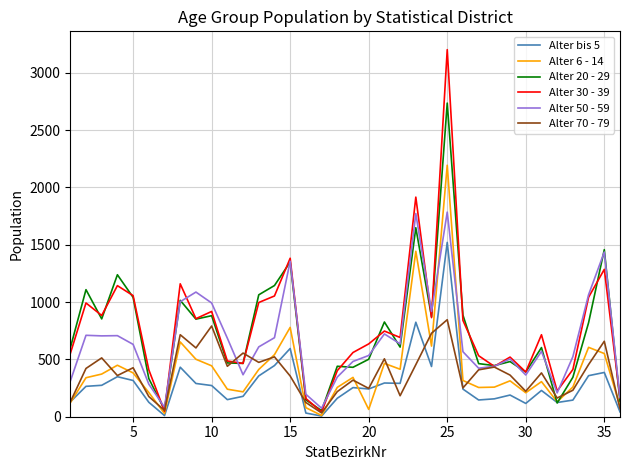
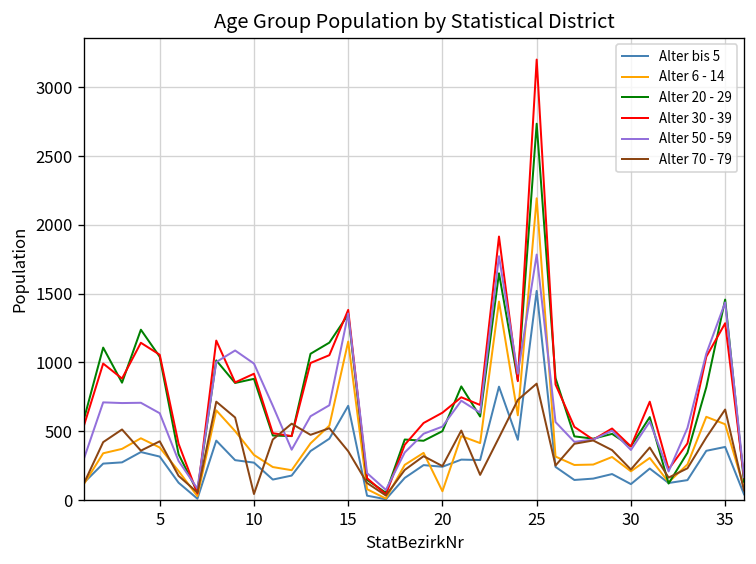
Alter 6 - 14, 10: 440 -> 330
Alter 70 - 79, 10: 790 -> 40
Alter bis 5, 15: 600 -> 690
Alter 6 - 14, 15: 780 -> 1150
